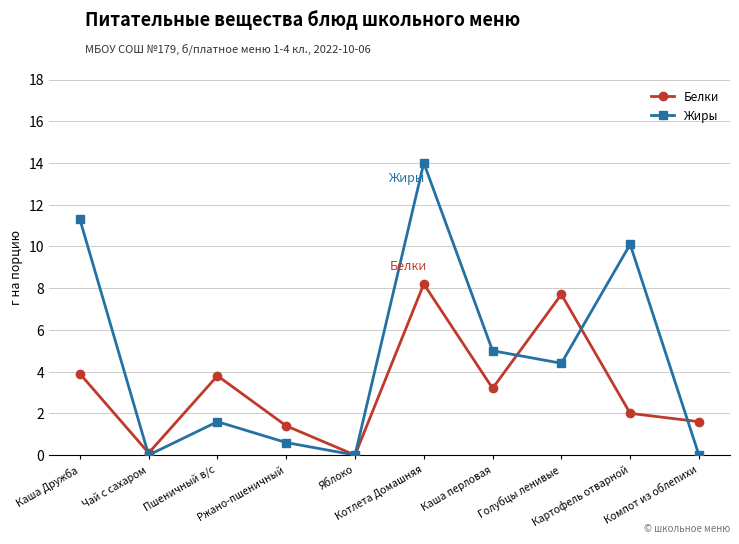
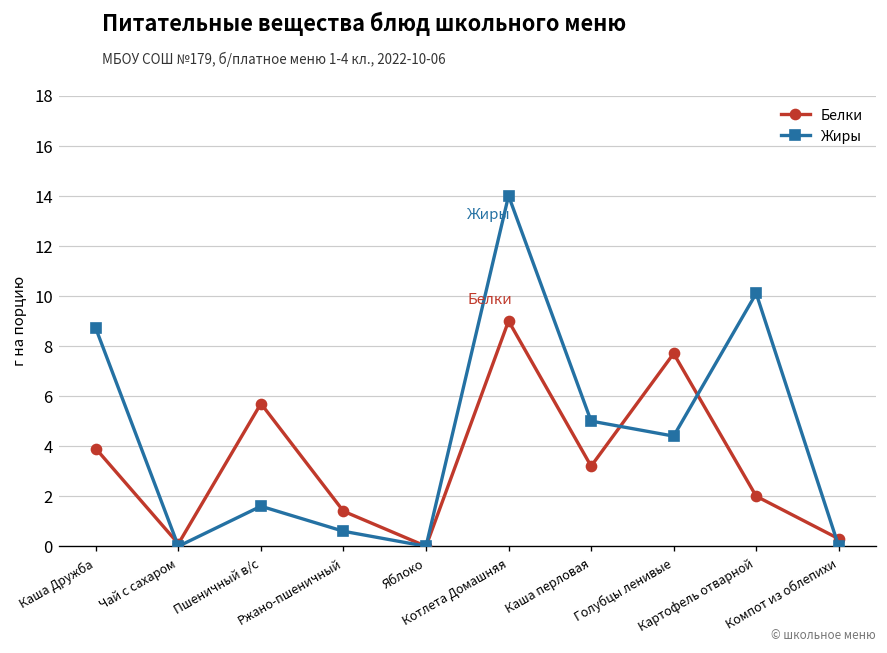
Жиры, Каша Дружба: 11.3 -> 8.7
Белки, Пшеничный в/с: 3.8 -> 5.7
Белки, Котлета Домашняя: 8.2 -> 9.0
Белки, Компот из облепихи: 1.6 -> 0.3
